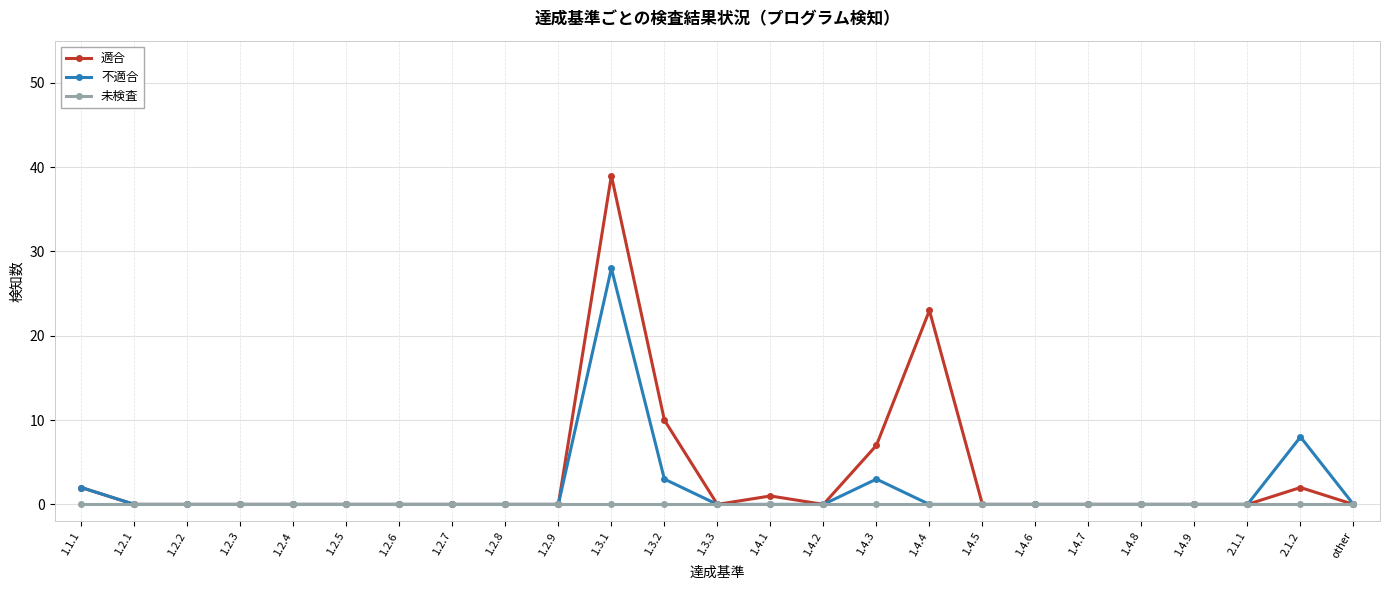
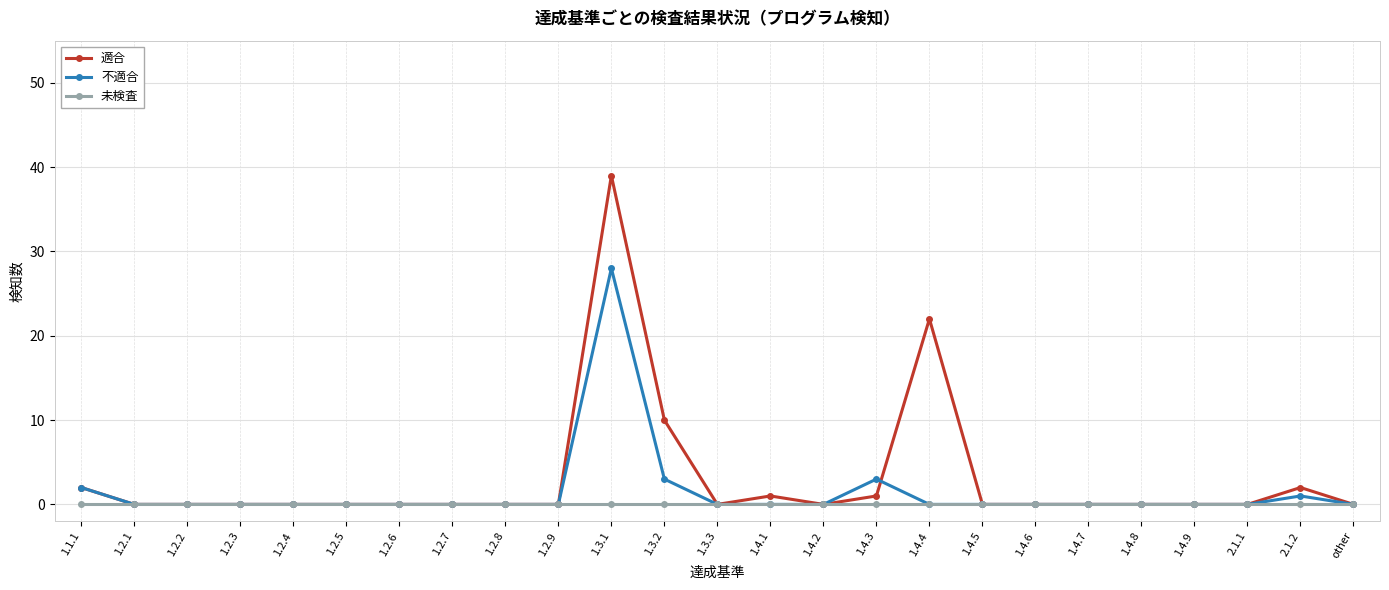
適合, 1.4.3: 7 -> 1
適合, 1.4.4: 23 -> 22
不適合, 2.1.2: 8 -> 1
